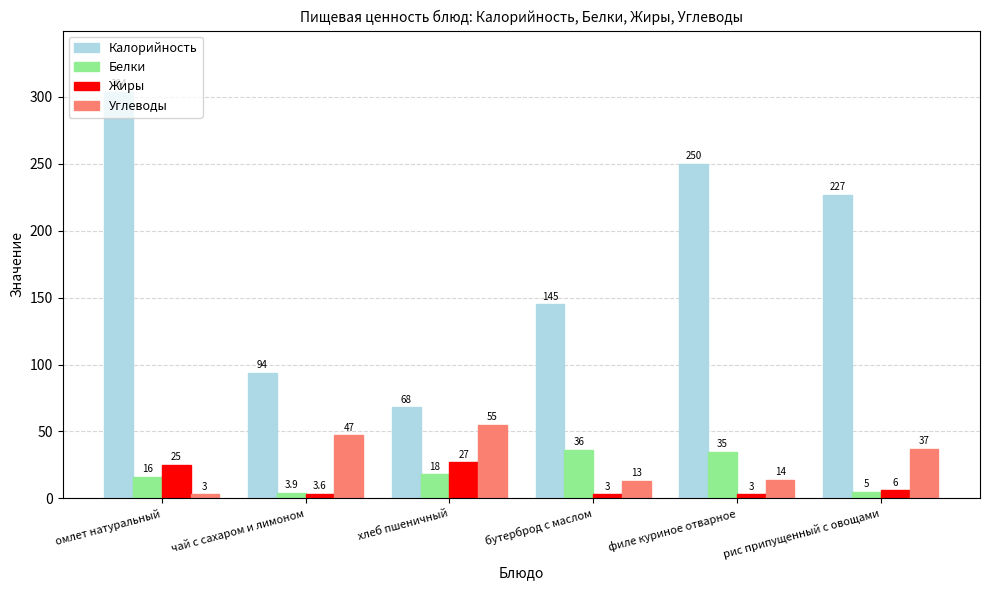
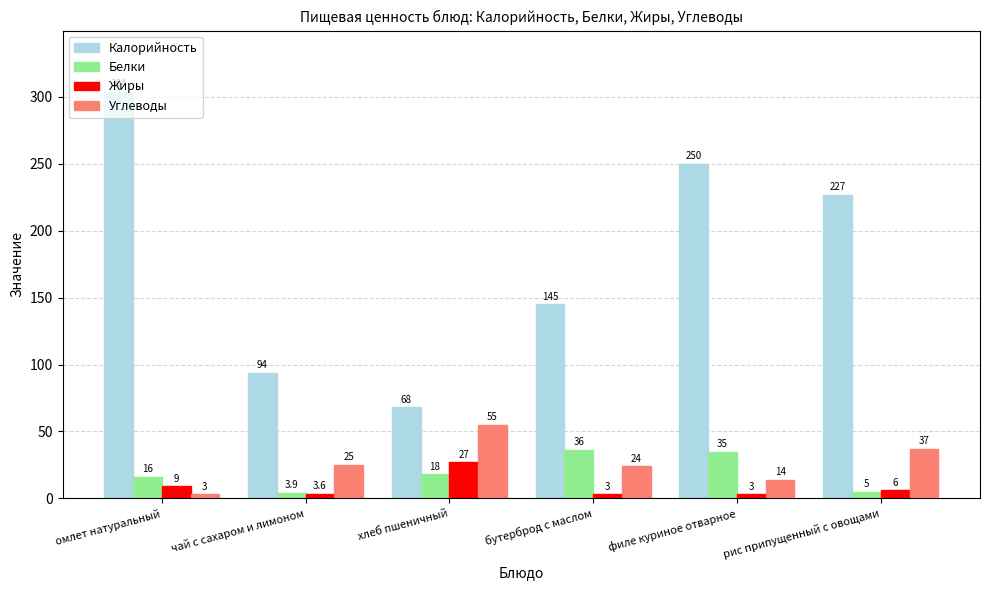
Жиры, омлет натуральный: 25 -> 9
Углеводы, чай с сахаром и лимоном: 47 -> 25
Углеводы, бутерброд с маслом: 13 -> 24
